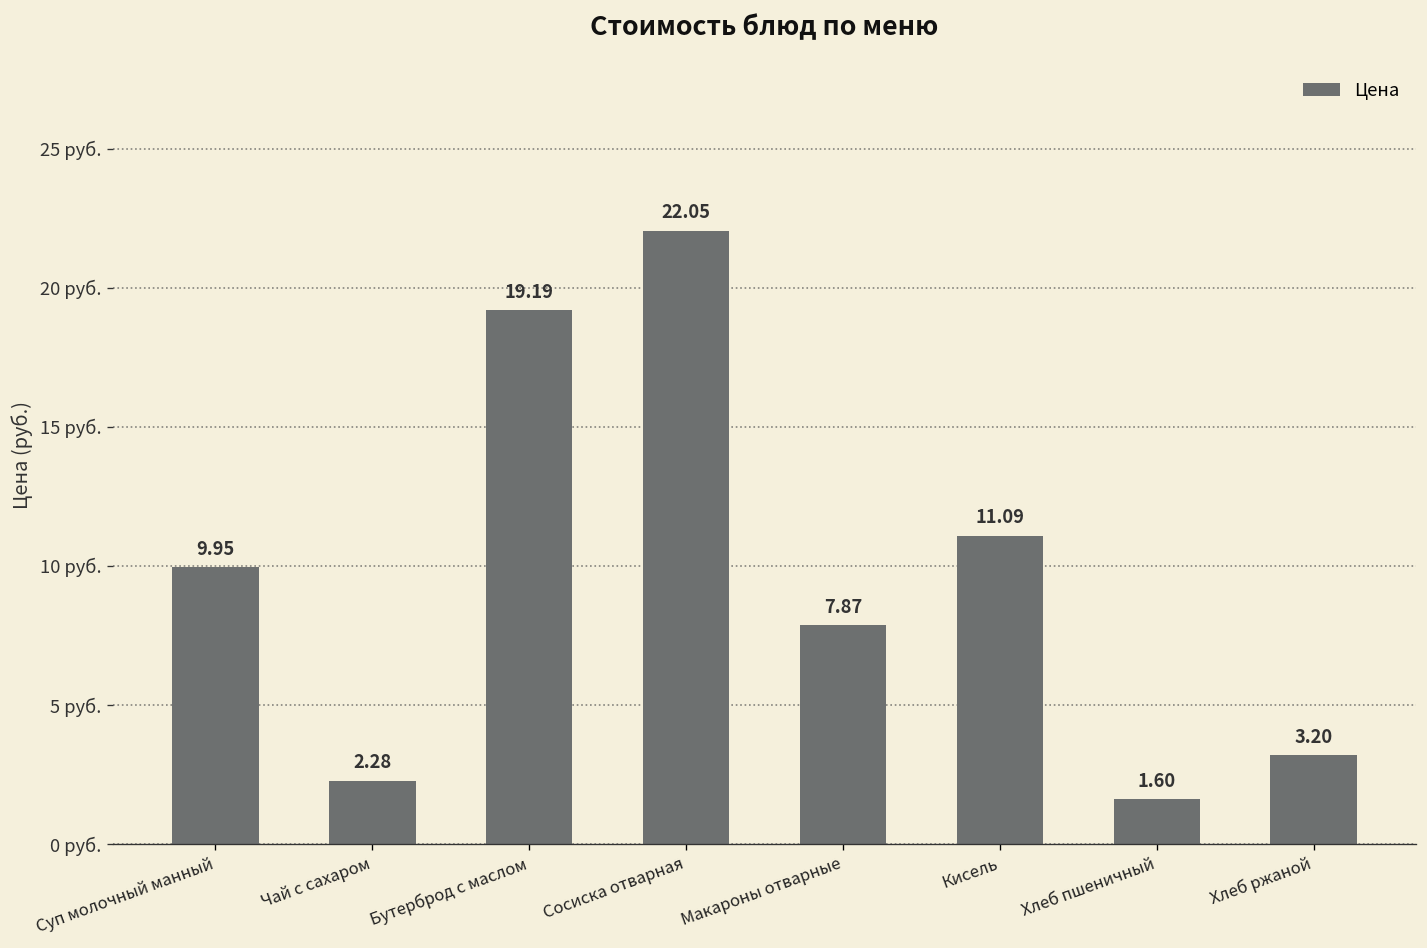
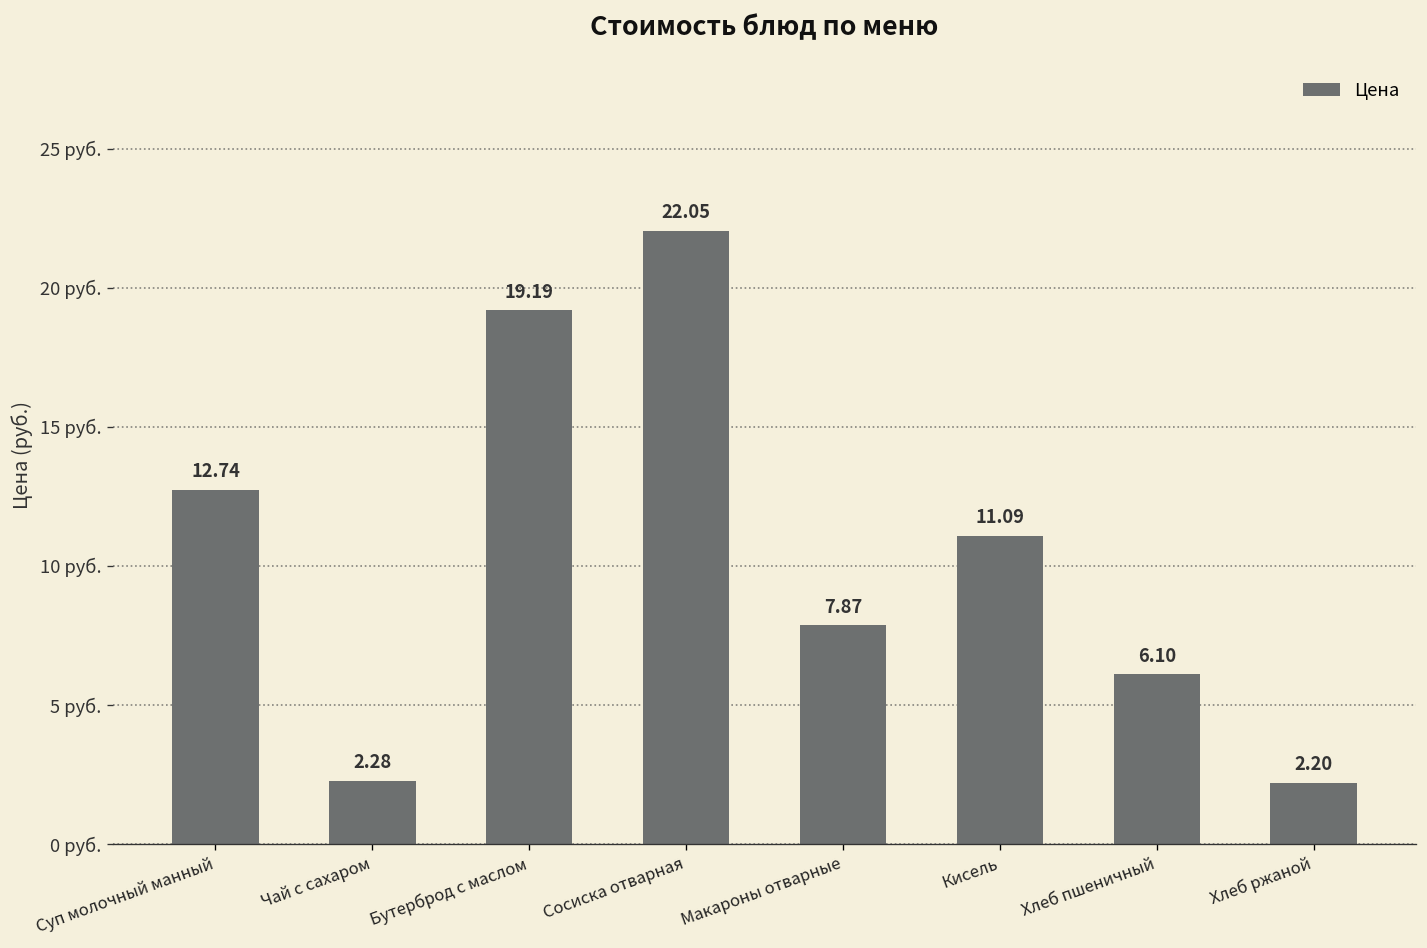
Суп молочный манный: 9.95 -> 12.74
Хлеб пшеничный: 1.60 -> 6.10
Хлеб ржаной: 3.20 -> 2.20
